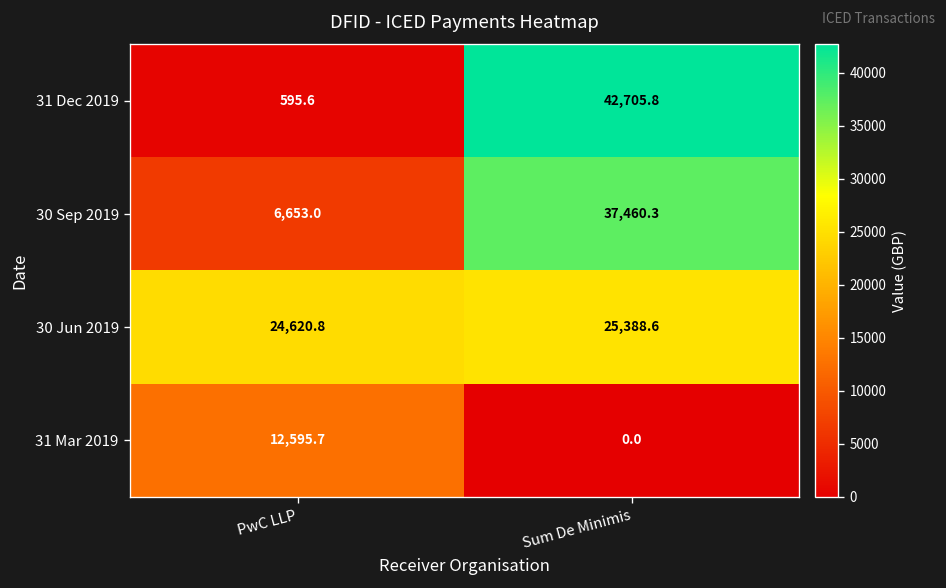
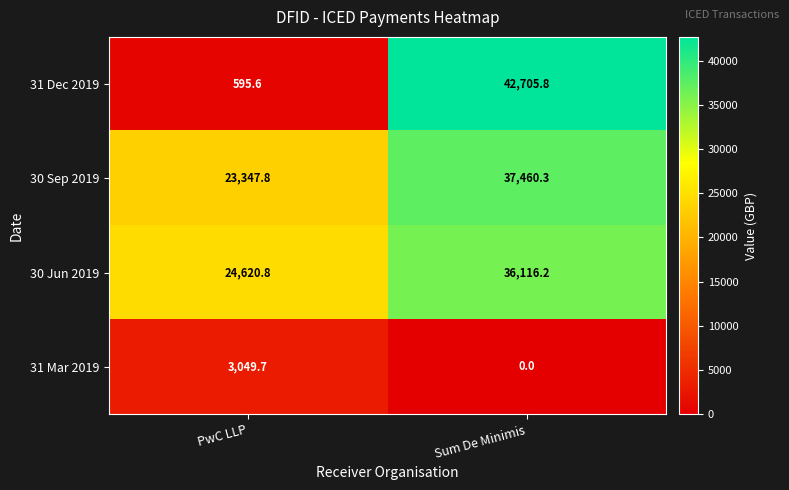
30 Sep 2019, PwC LLP: 6,653.0 -> 23,347.8
30 Jun 2019, Sum De Minimis: 25,388.6 -> 36,116.2
31 Mar 2019, PwC LLP: 12,595.7 -> 3,049.7
